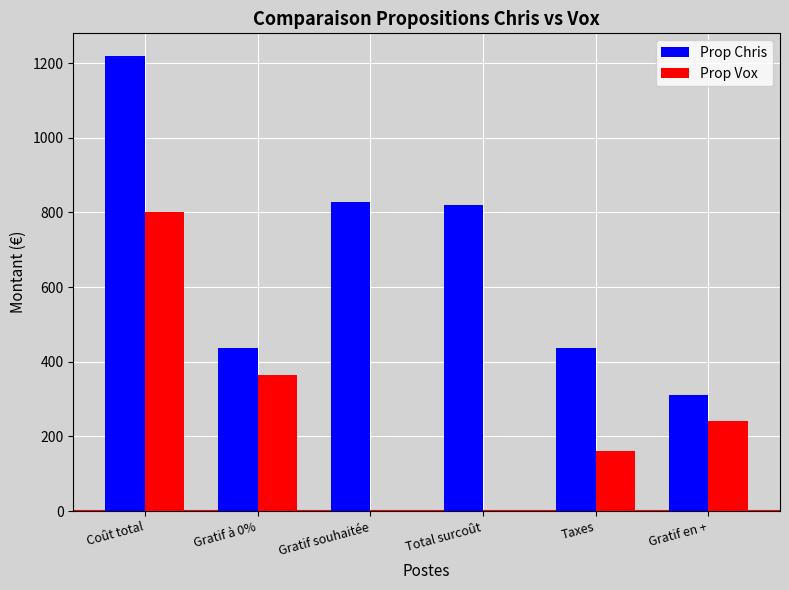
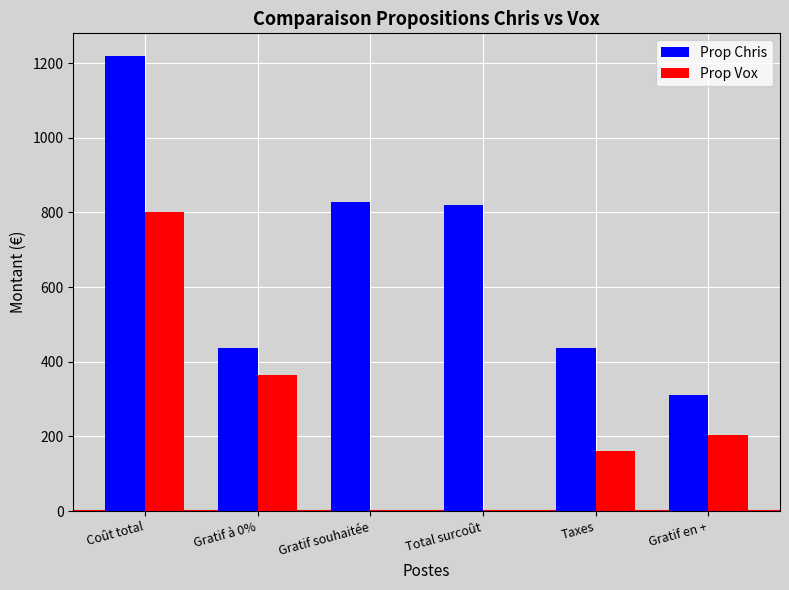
Prop Vox, Gratif en +: 240 -> 200
